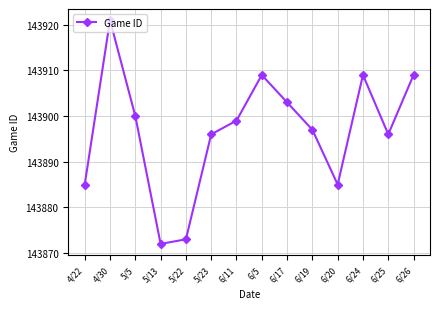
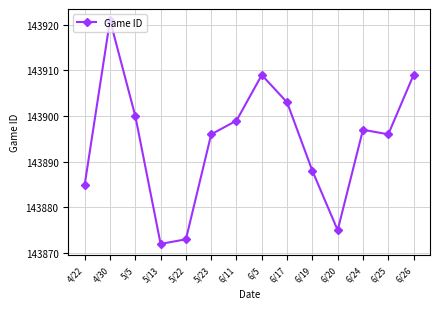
6/19: 143897 -> 143888
6/20: 143885 -> 143875
6/24: 143909 -> 143897
